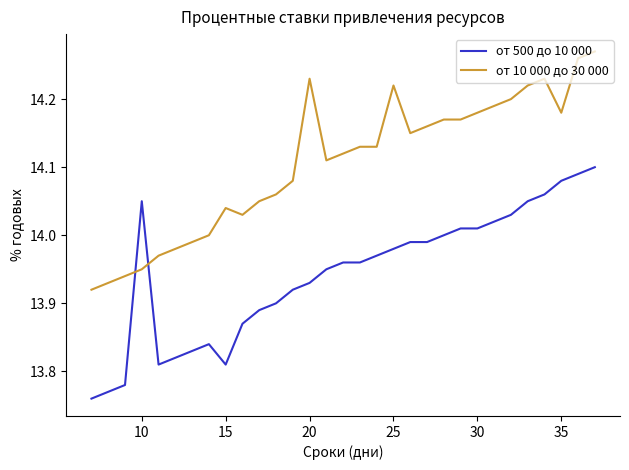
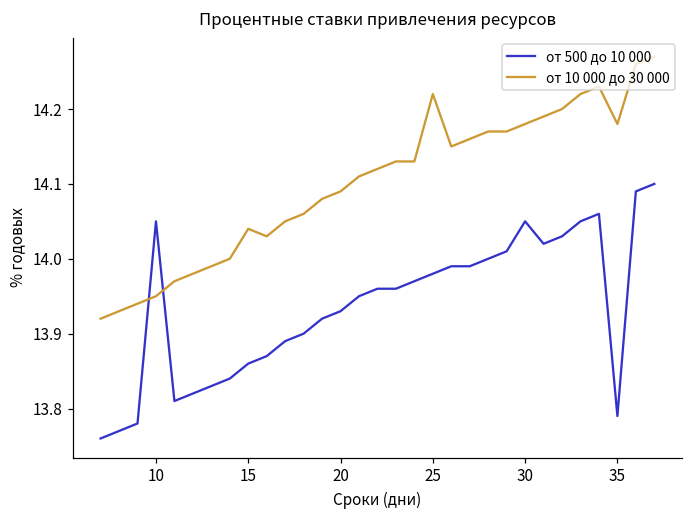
от 500 до 10 000, 15: 13.81 -> 13.86
от 10 000 до 30 000, 20: 14.23 -> 14.09
от 500 до 10 000, 30: 14.01 -> 14.05
от 500 до 10 000, 35: 14.08 -> 13.79
